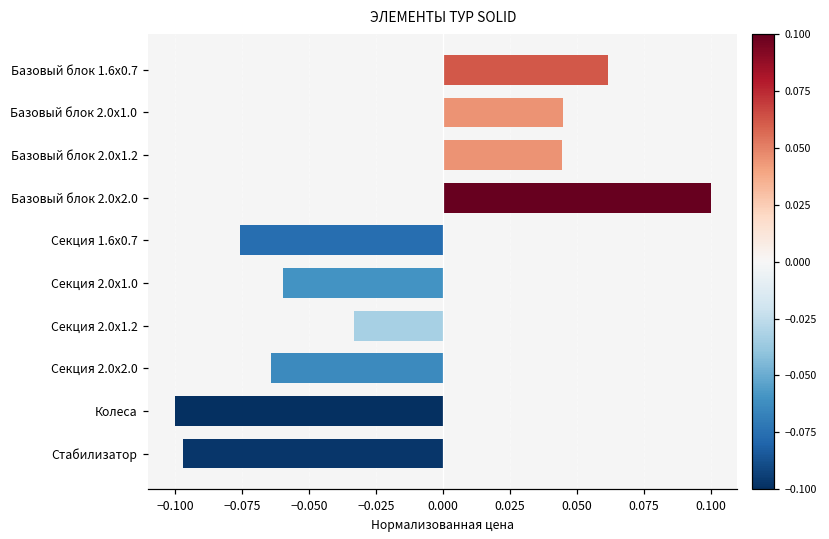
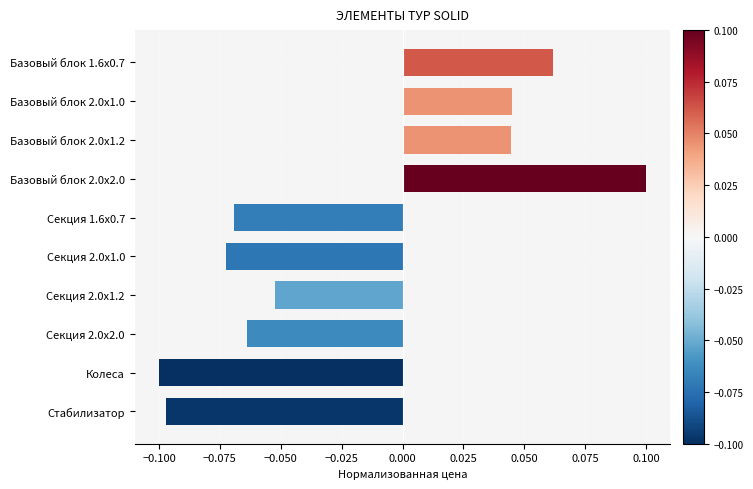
Секция 1.6х0.7: -0.076 -> -0.069
Секция 2.0х1.0: -0.060 -> -0.072
Секция 2.0х1.2: -0.033 -> -0.052
